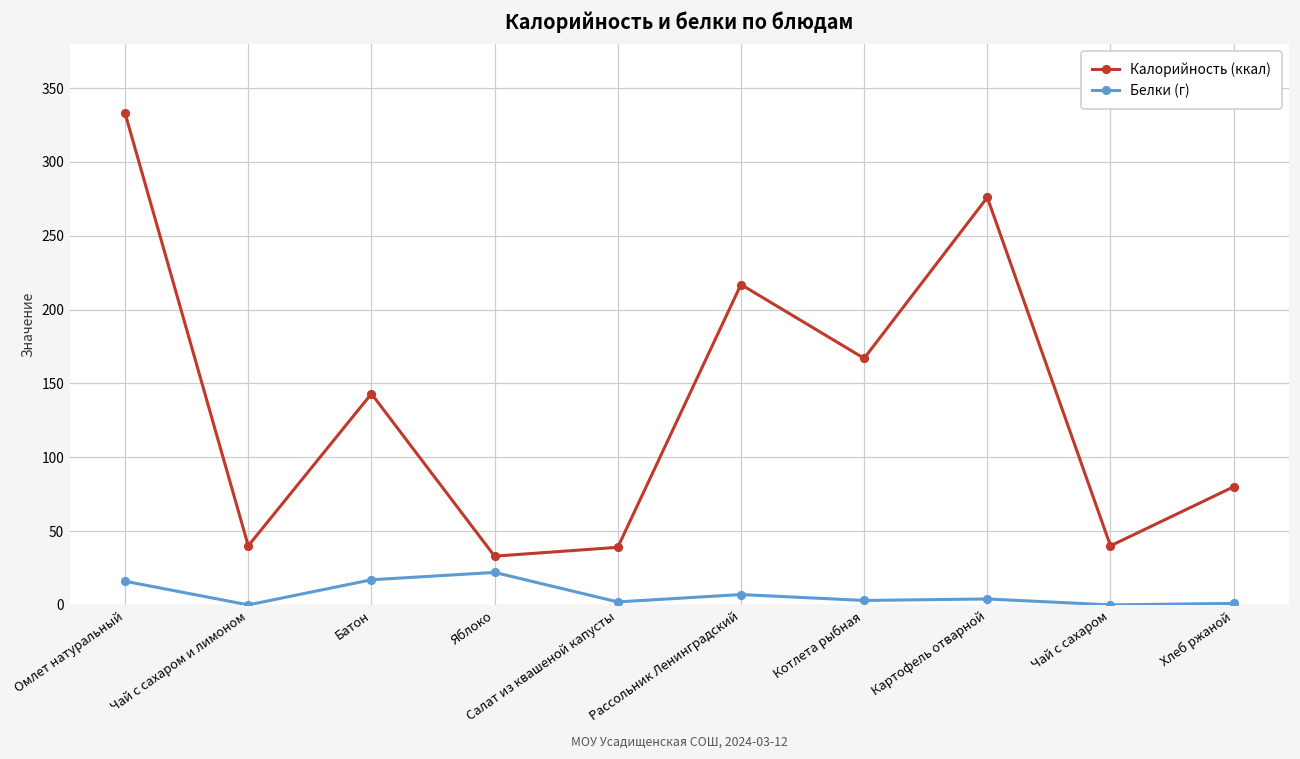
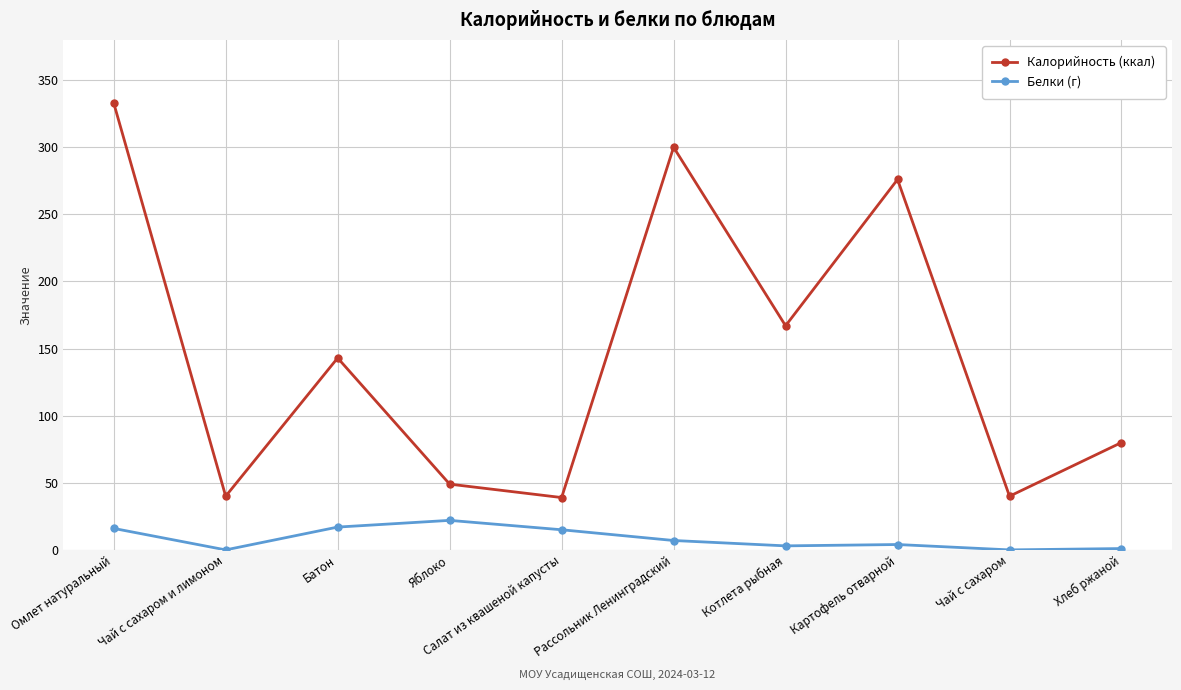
Калорийность (ккал), Яблоко: 33 -> 49
Белки (г), Салат из квашеной капусты: 2 -> 15
Калорийность (ккал), Рассольник Ленинградский: 217 -> 300
